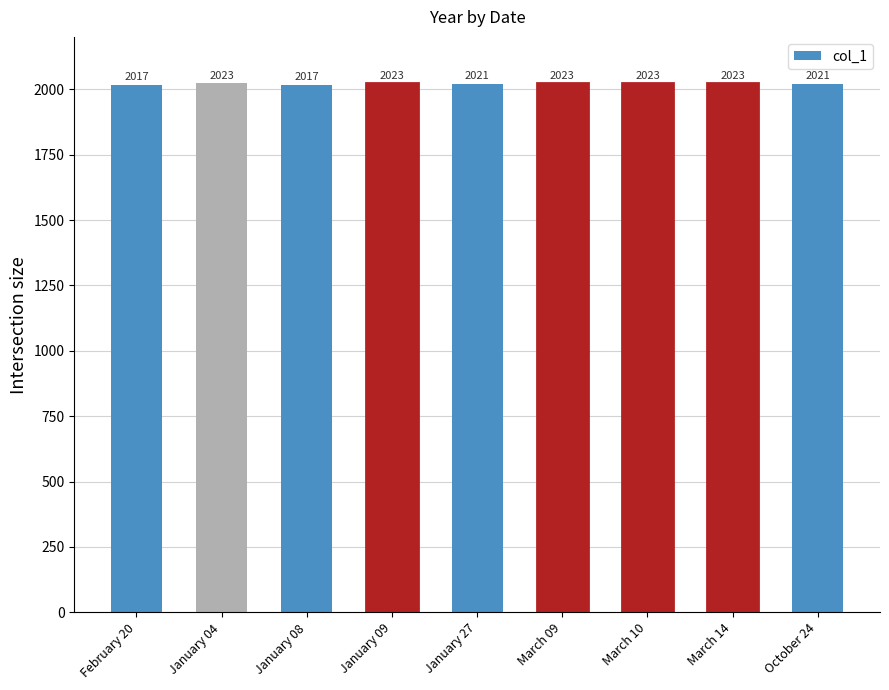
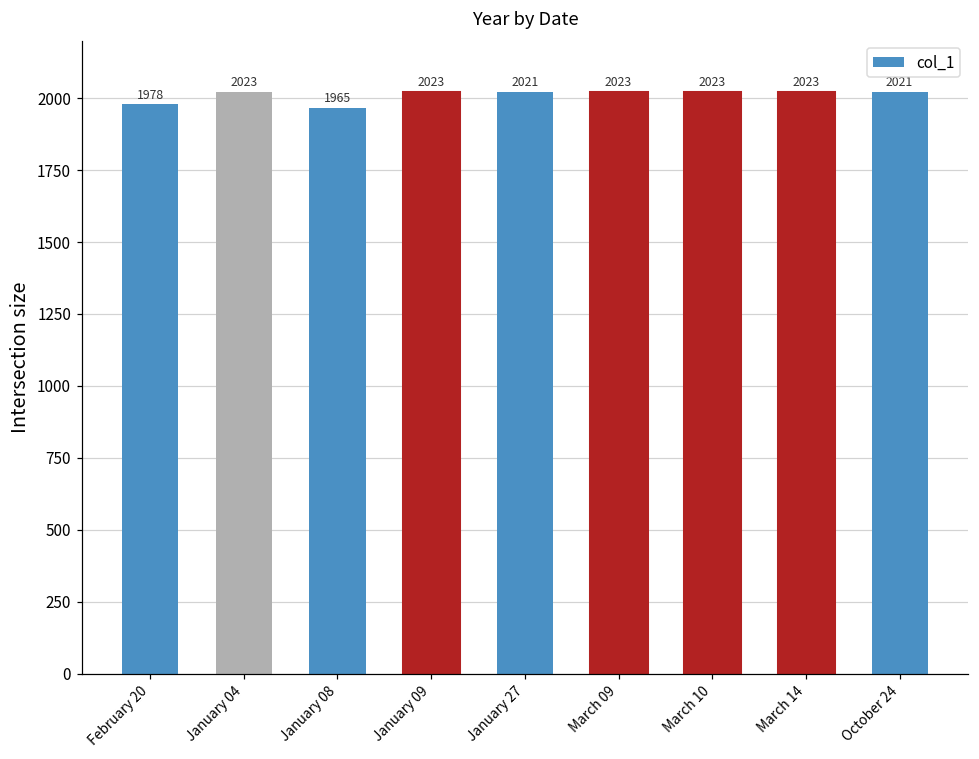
February 20: 2017 -> 1978
January 08: 2017 -> 1965
